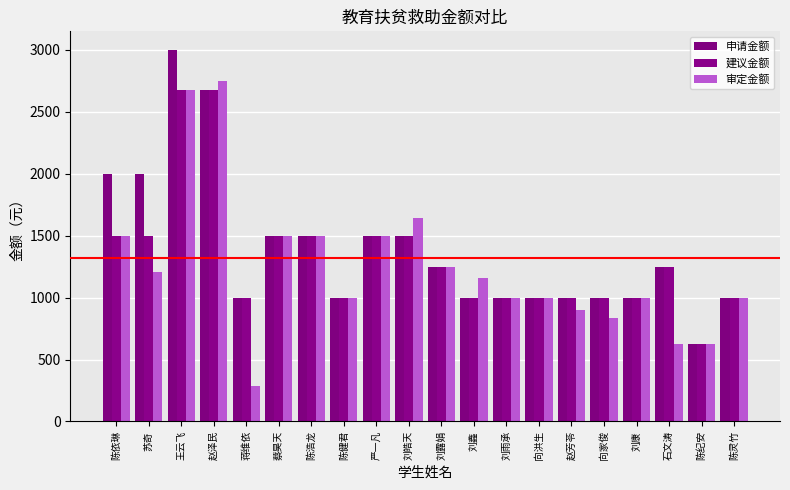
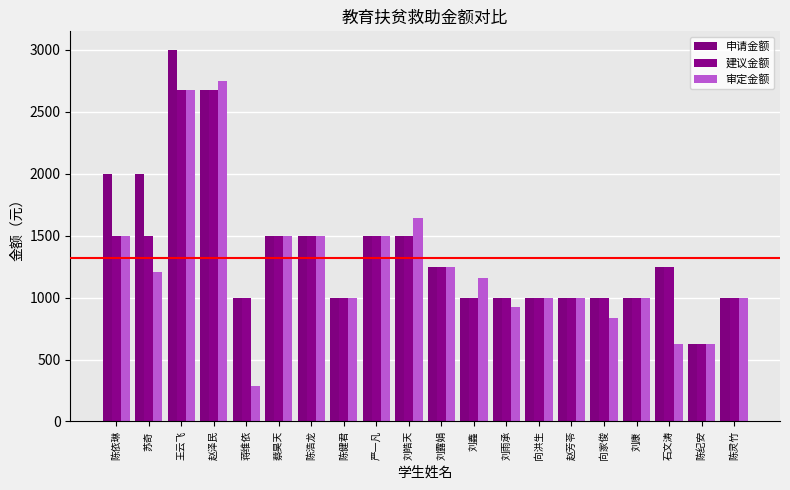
审定金额, 刘雨承: 1000 -> 930
审定金额, 赵芳苓: 900 -> 1000
